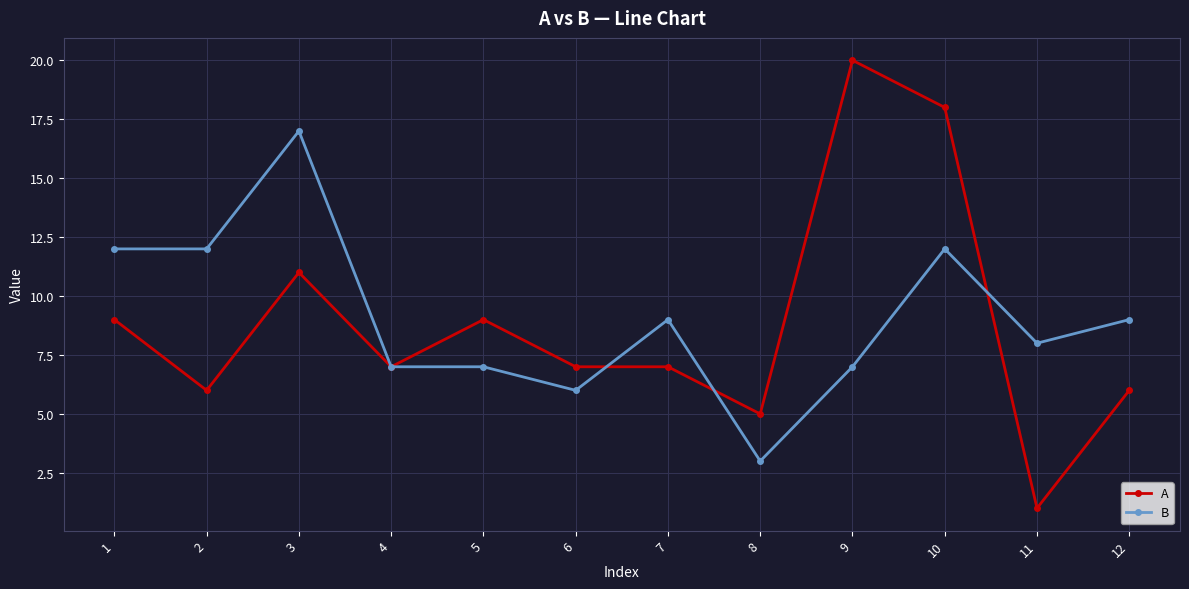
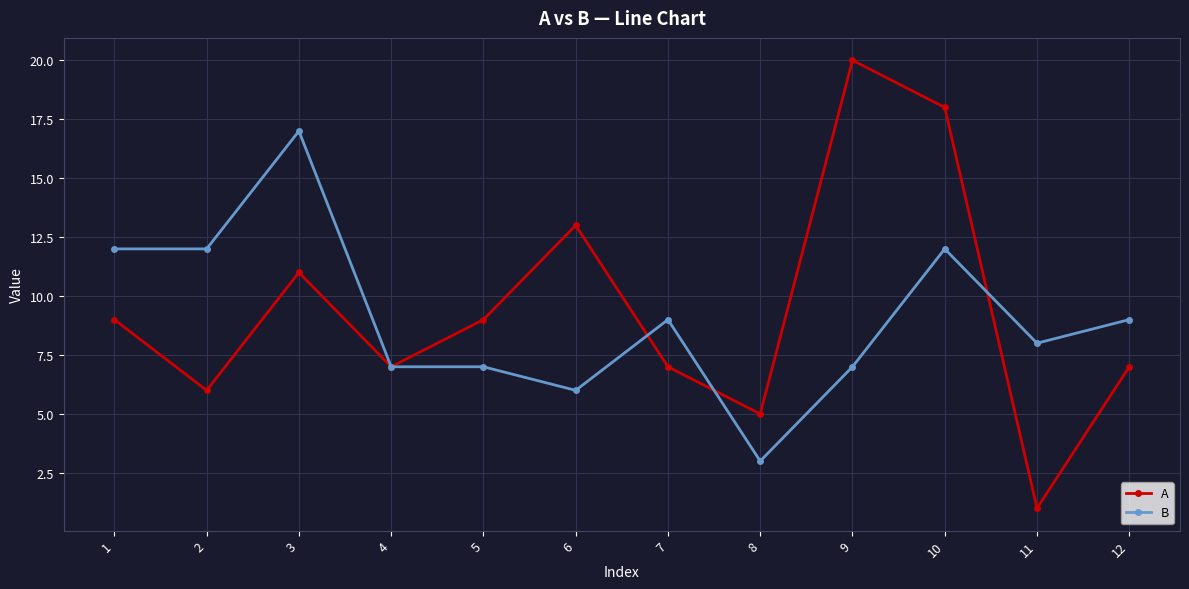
A, 6: 7 -> 13
A, 12: 6 -> 7
